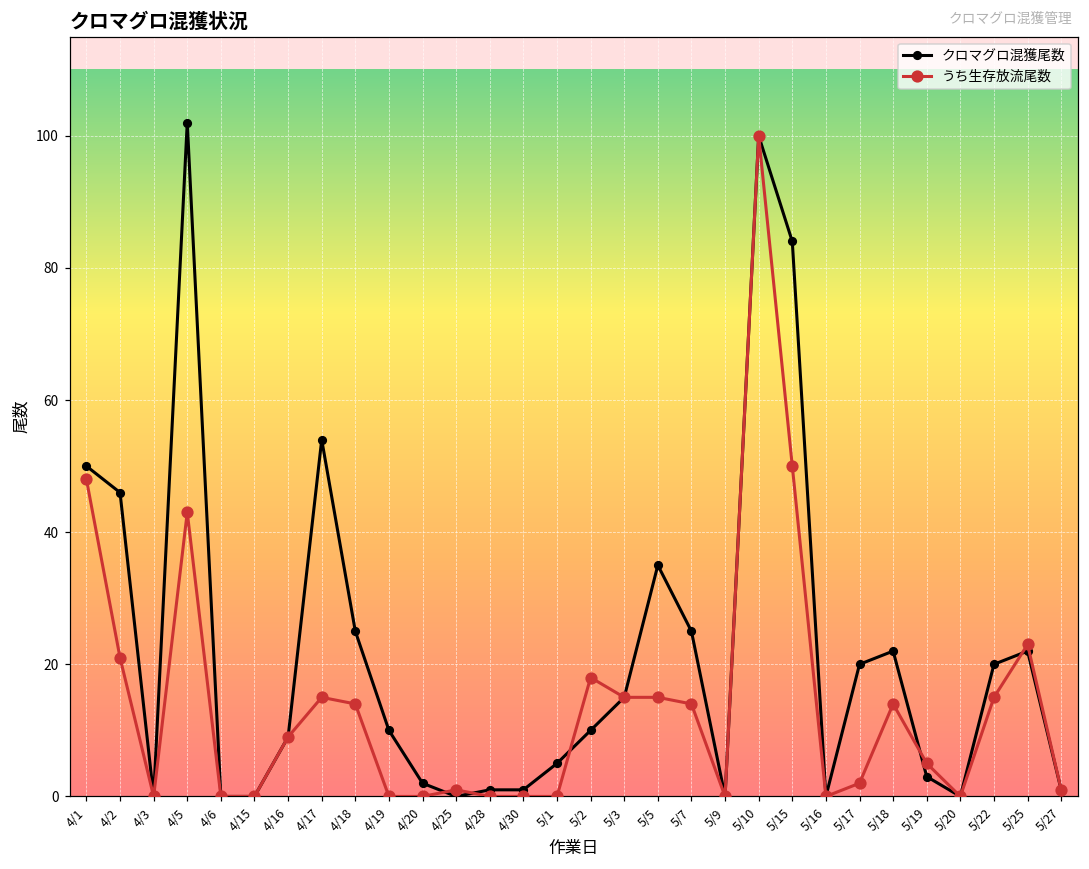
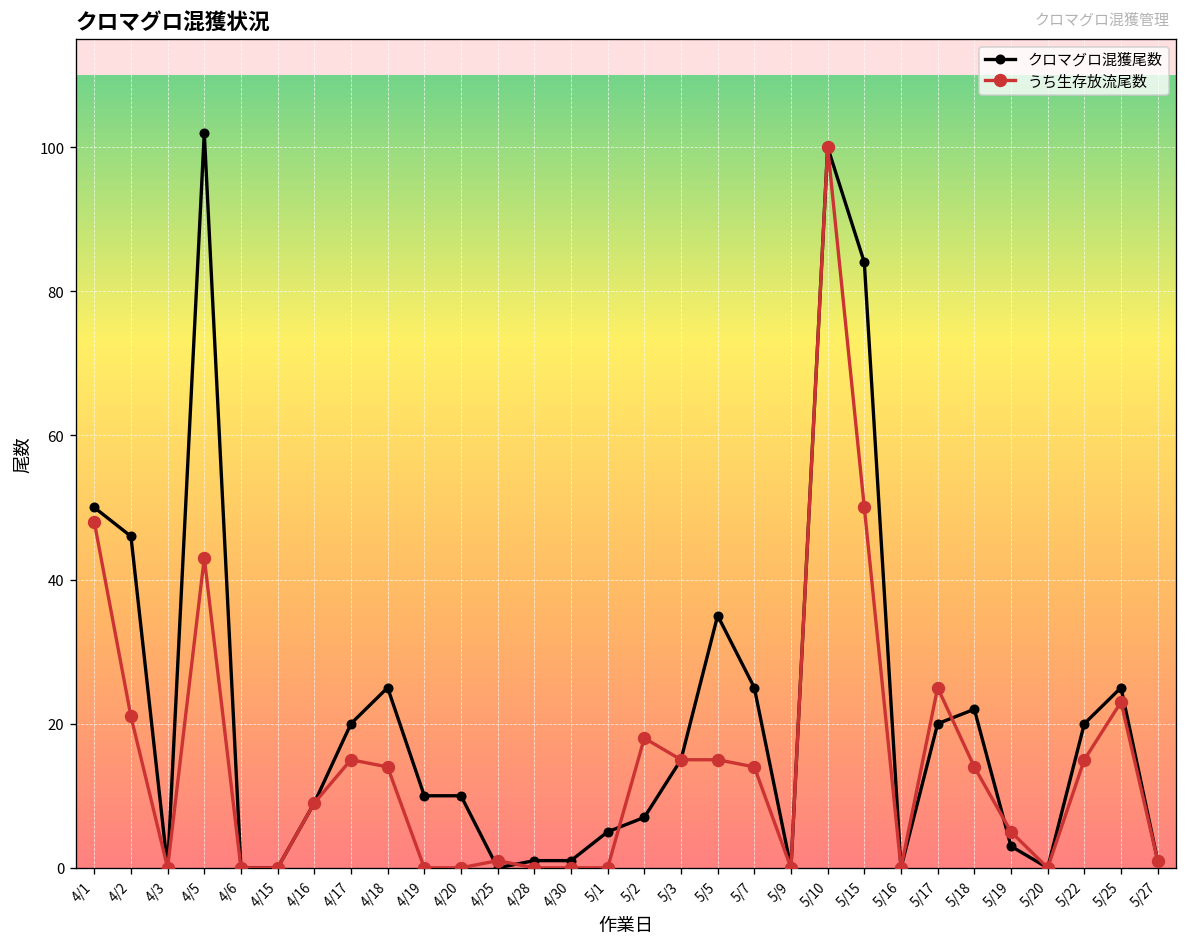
クロマグロ混獲尾数, 4/17: 54 -> 20
クロマグロ混獲尾数, 4/20: 2 -> 10
クロマグロ混獲尾数, 5/2: 10 -> 7
うち生存放流尾数, 5/17: 2 -> 25
クロマグロ混獲尾数, 5/25: 22 -> 25
